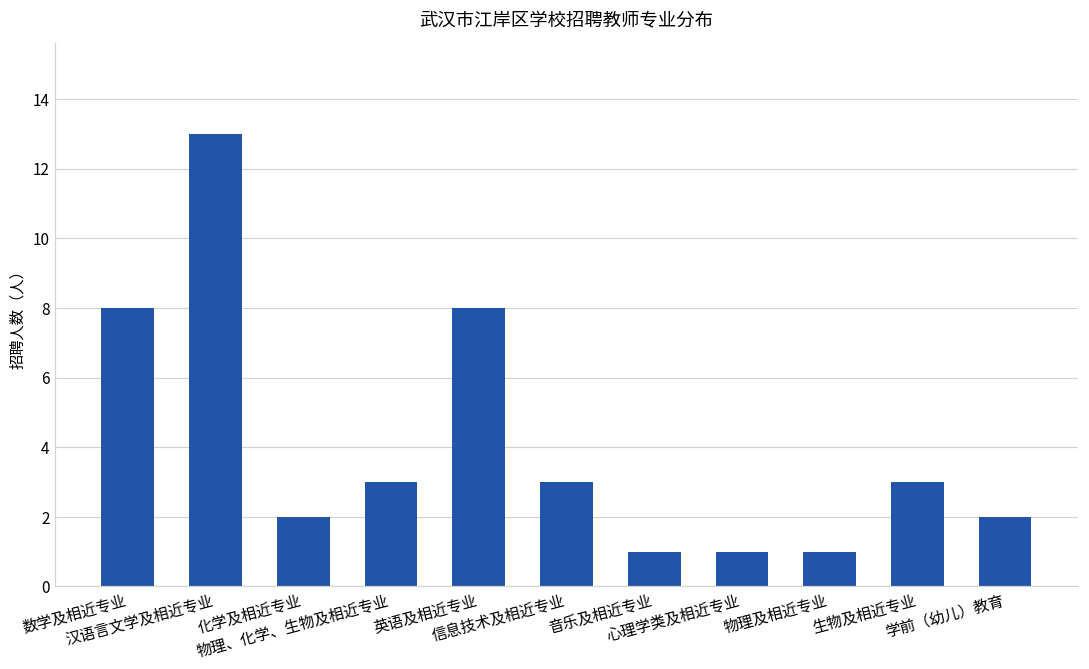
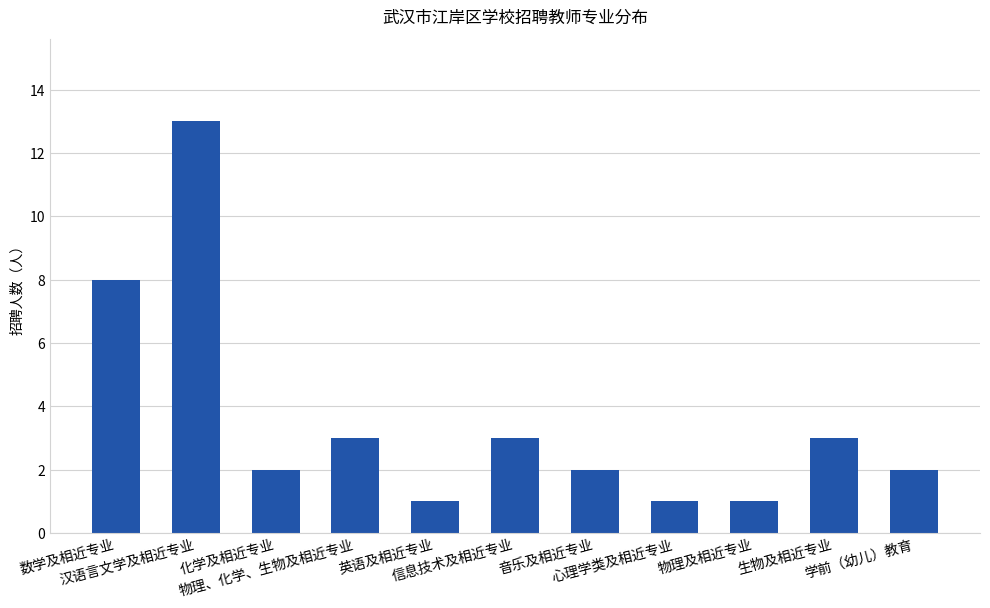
英语及相近专业: 8 -> 1
音乐及相近专业: 1 -> 2
